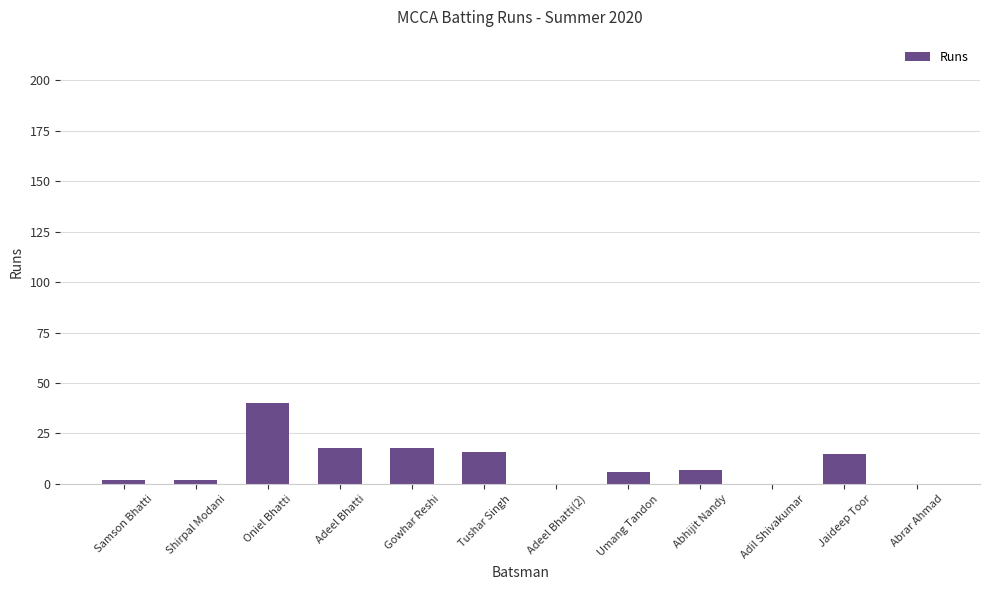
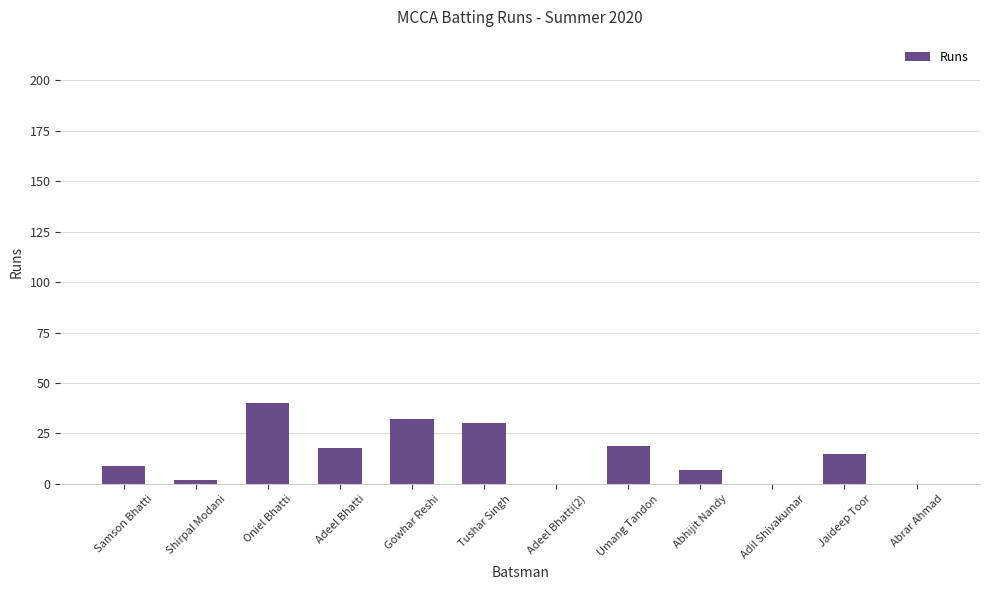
Samson Bhatti: 2 -> 9
Gowhar Reshi: 18 -> 32
Tushar Singh: 16 -> 30
Umang Tandon: 6 -> 19
